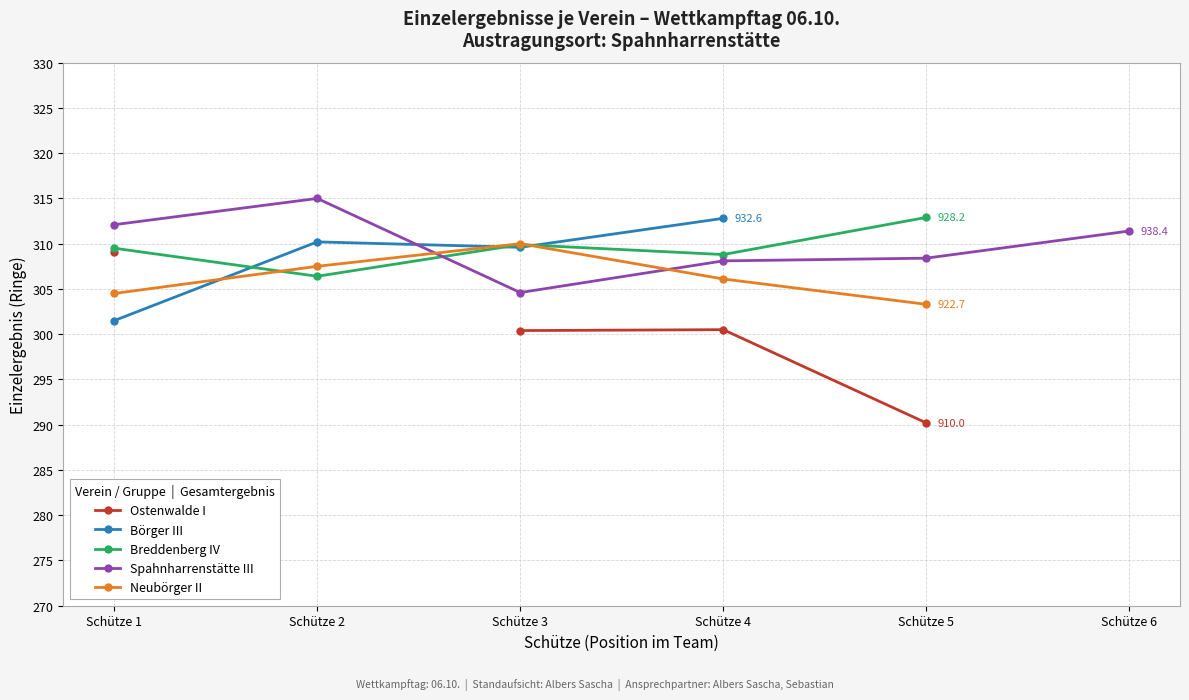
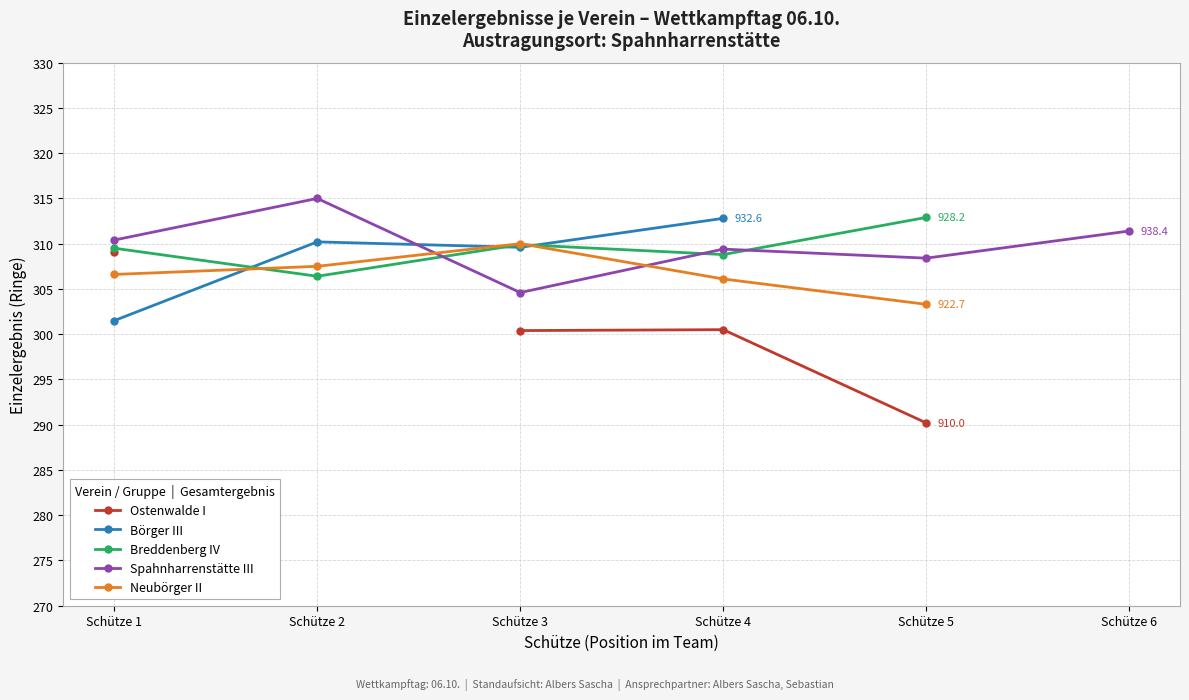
Spahnharrenstätte III, Schütze 1: 312 -> 310
Neubörger II, Schütze 1: 305 -> 307
Spahnharrenstätte III, Schütze 4: 308 -> 309
